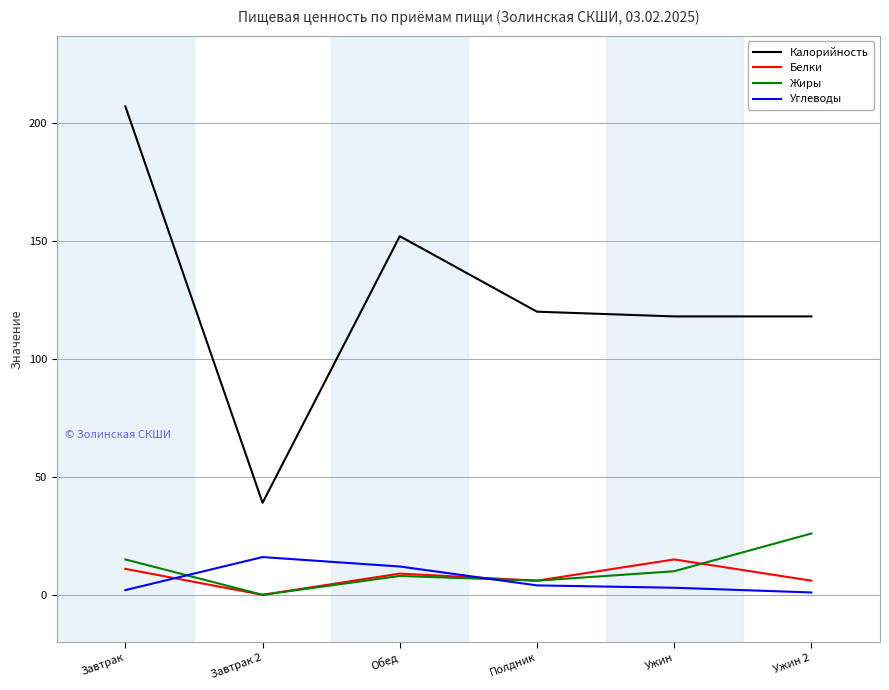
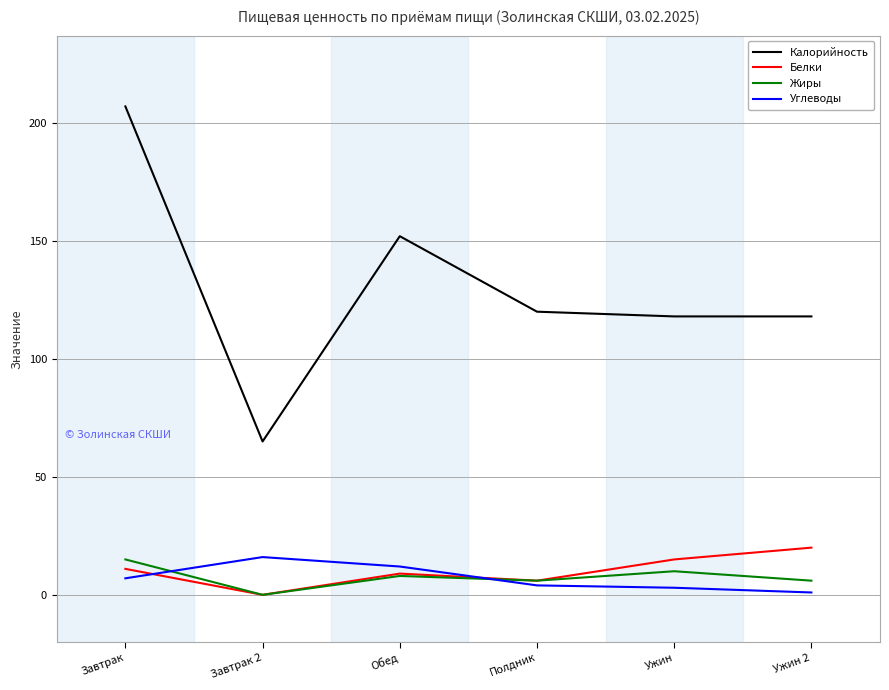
Углеводы, Завтрак: 2 -> 7
Калорийность, Завтрак 2: 39 -> 65
Белки, Ужин 2: 6 -> 20
Жиры, Ужин 2: 26 -> 6
